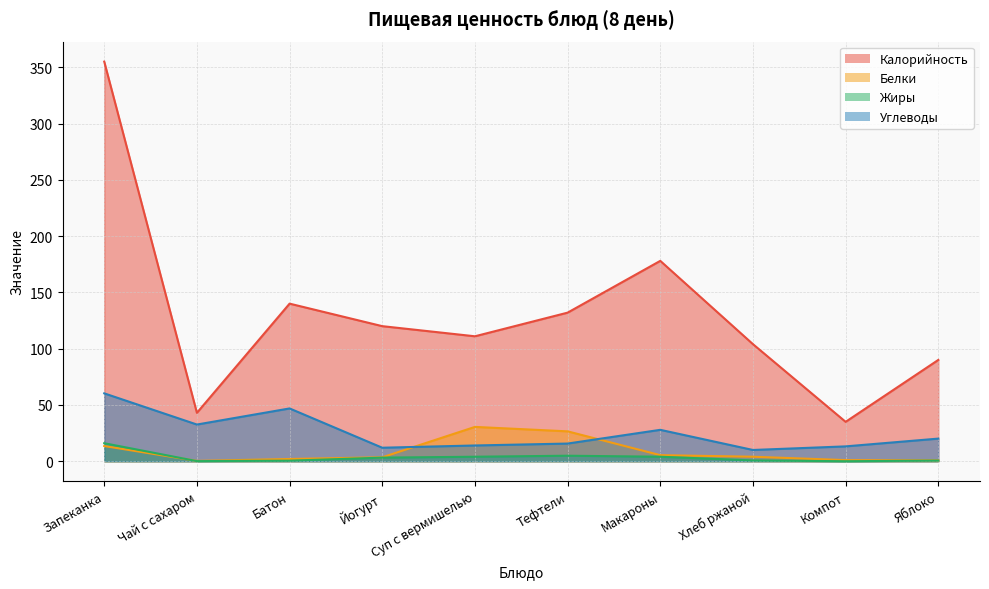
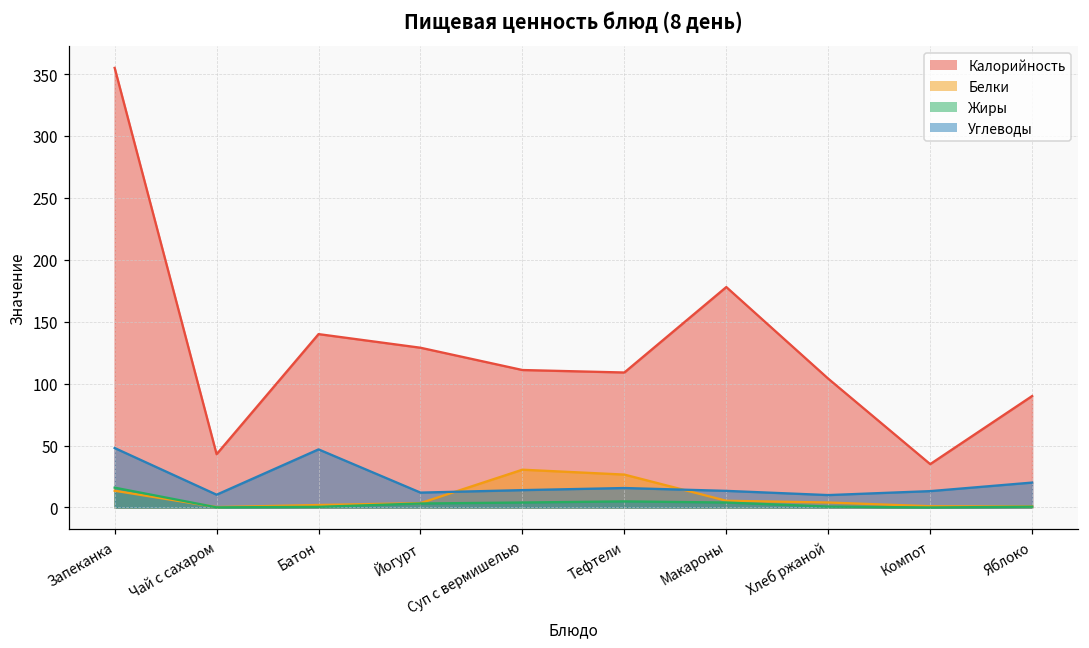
Углеводы, Запеканка: 60 -> 48
Углеводы, Чай с сахаром: 33 -> 10
Калорийность, Йогурт: 120 -> 129
Калорийность, Тефтели: 132 -> 109
Углеводы, Макароны: 28 -> 13
